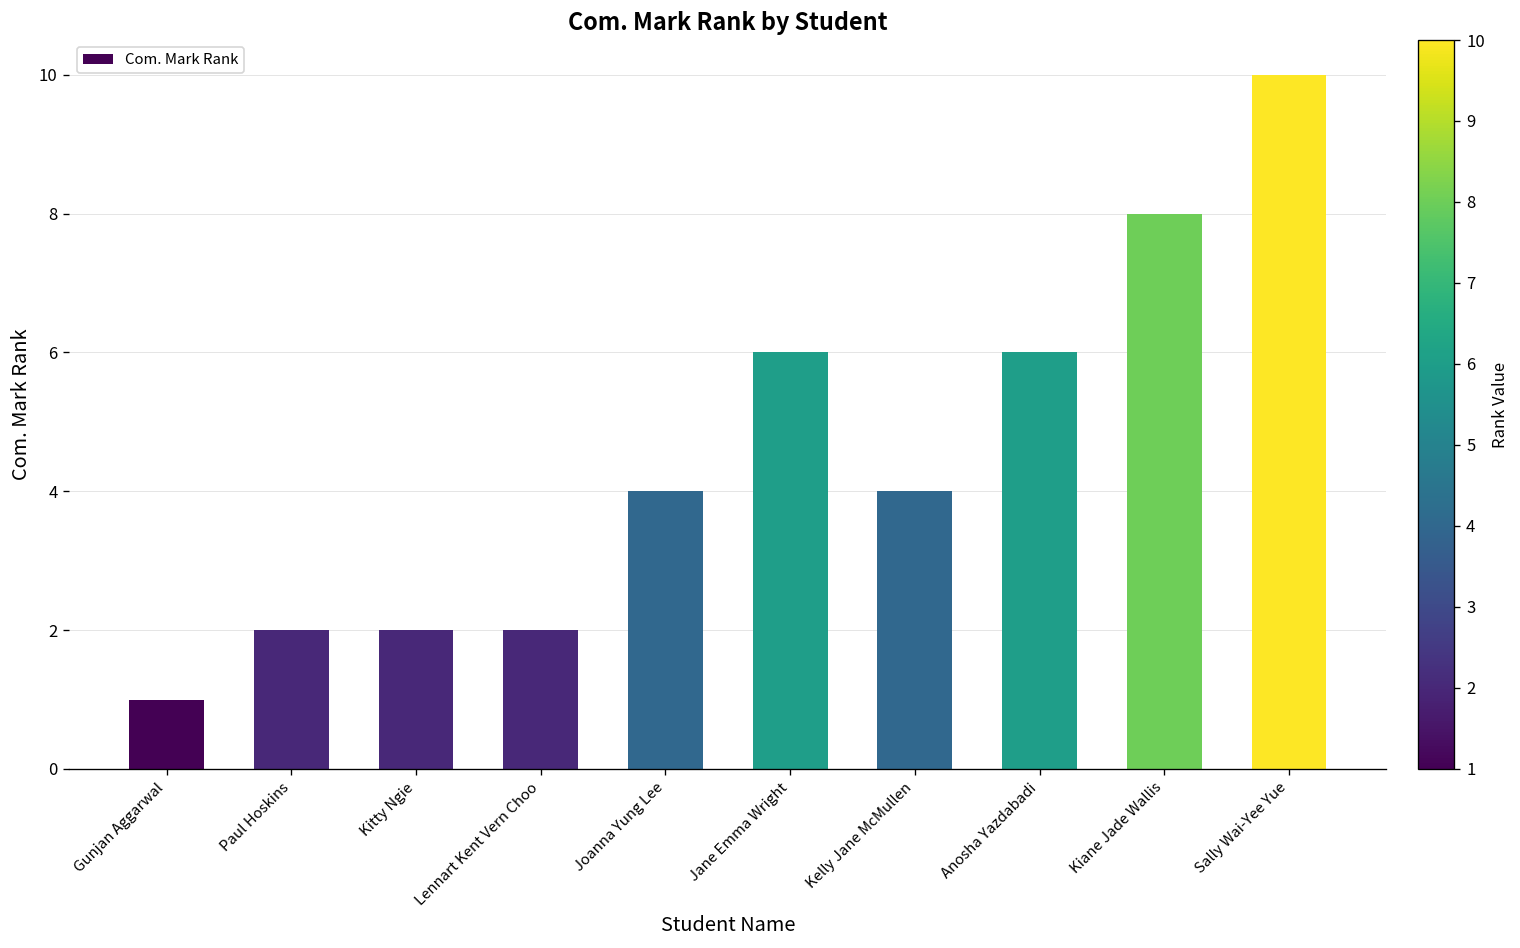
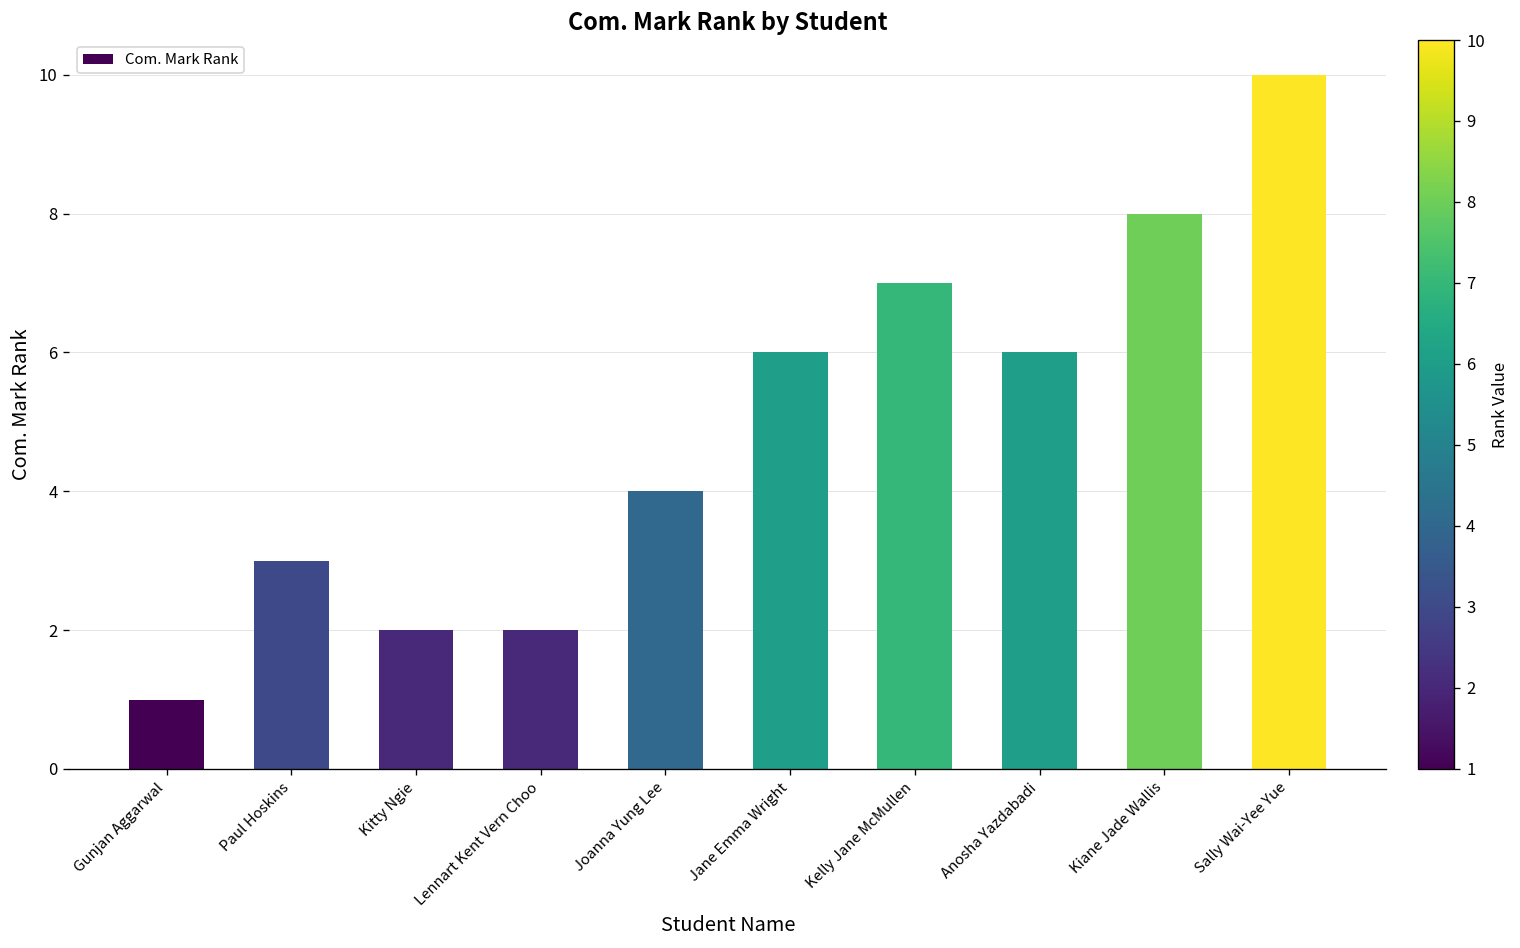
Paul Hoskins: 2 -> 3
Kelly Jane McMullen: 4 -> 7
